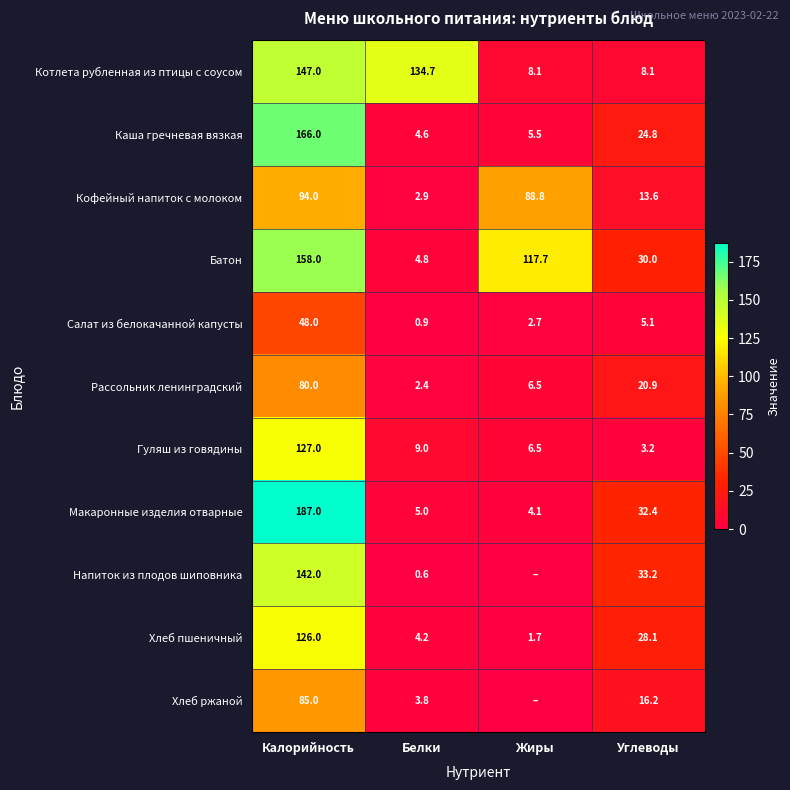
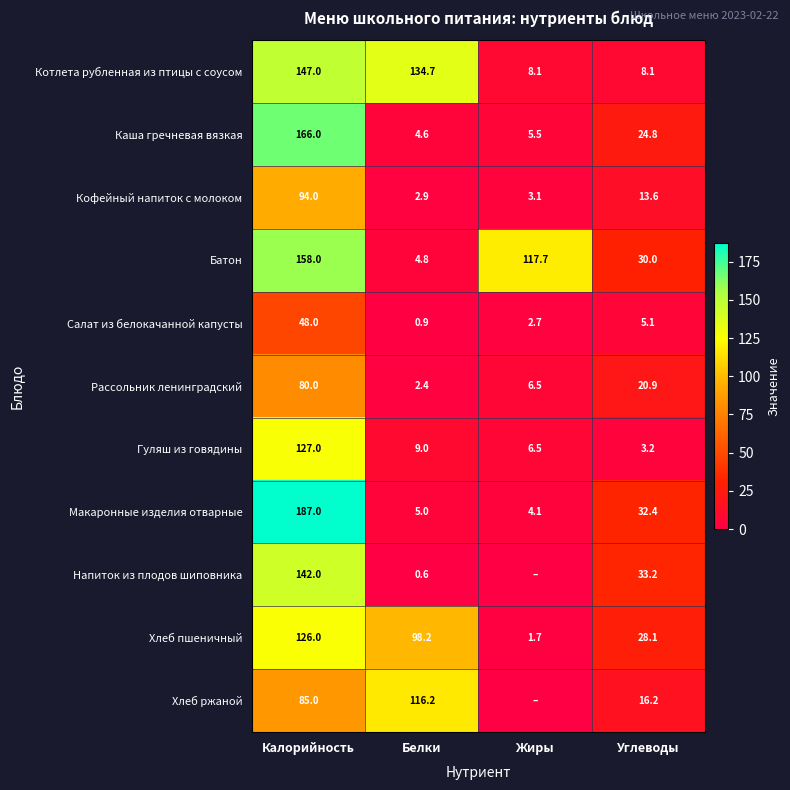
Кофейный напиток с молоком, Жиры: 88.8 -> 3.1
Хлеб пшеничный, Белки: 4.2 -> 98.2
Хлеб ржаной, Белки: 3.8 -> 116.2
